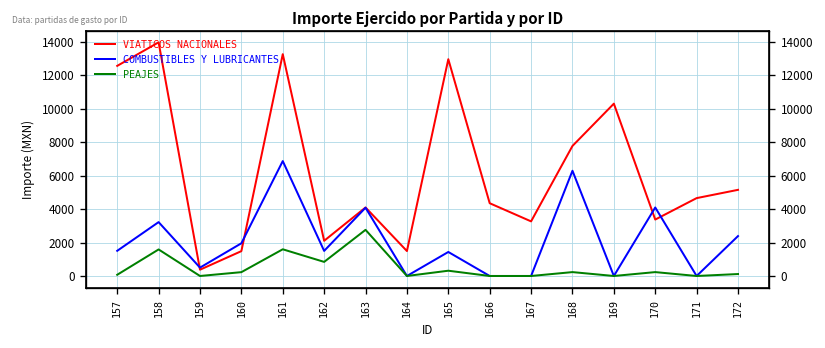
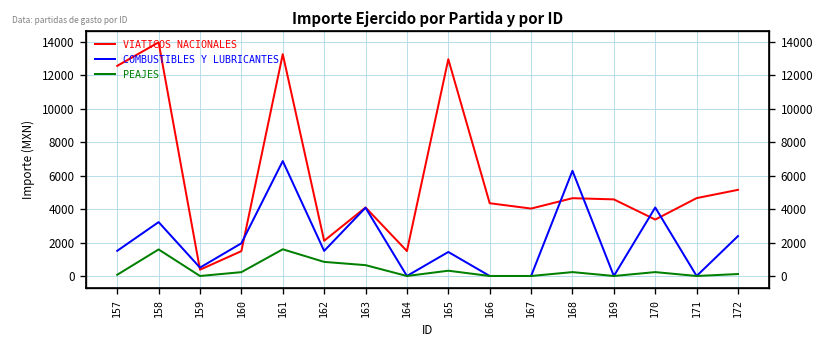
PEAJES, 163: 2800 -> 600
VIATICOS NACIONALES, 167: 3300 -> 4000
VIATICOS NACIONALES, 168: 7800 -> 4700
VIATICOS NACIONALES, 169: 10300 -> 4600
